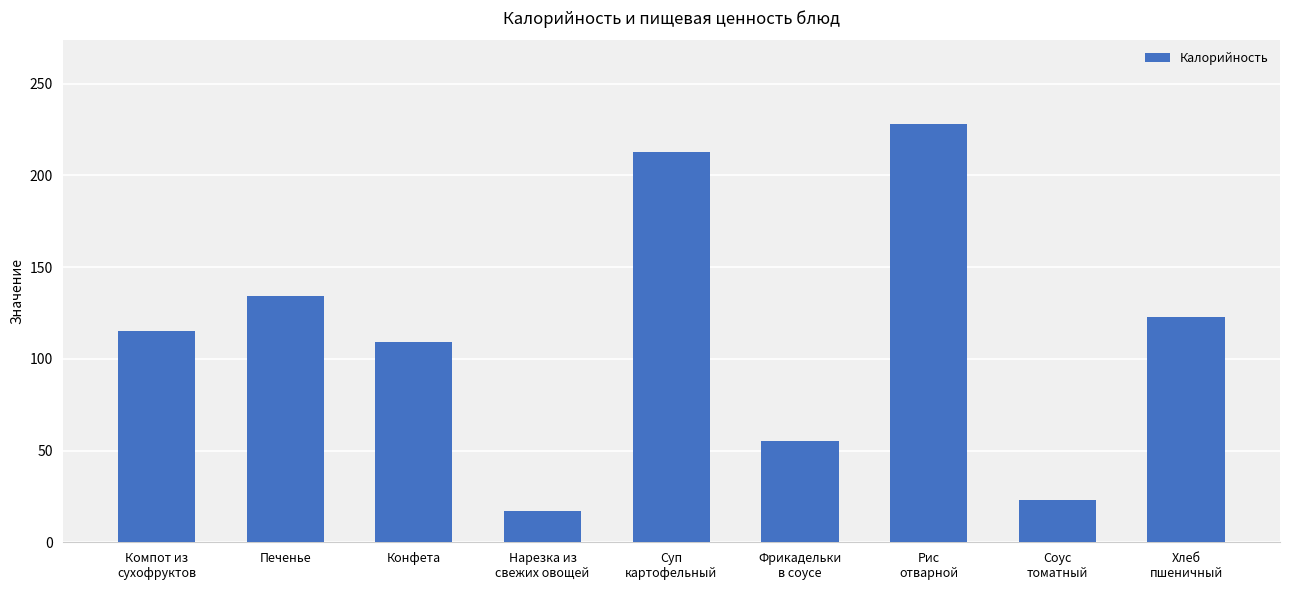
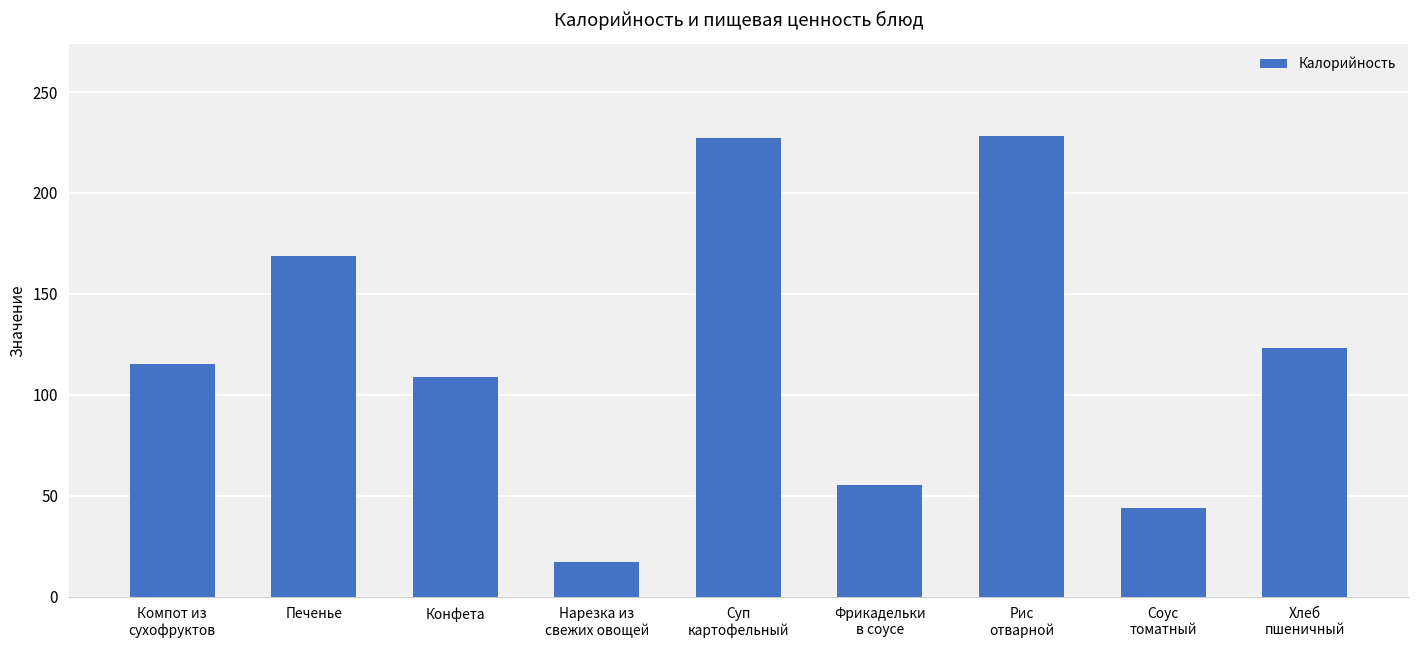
Печенье: 134 -> 169
Суп картофельный: 213 -> 227
Соус томатный: 23 -> 44
